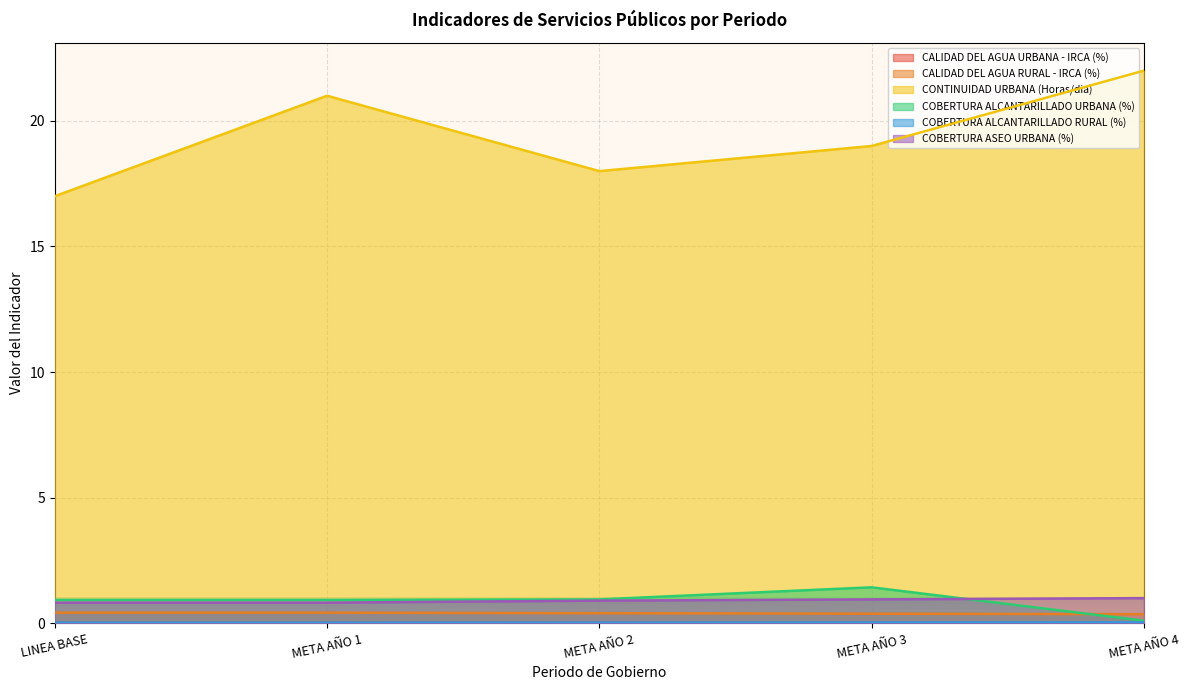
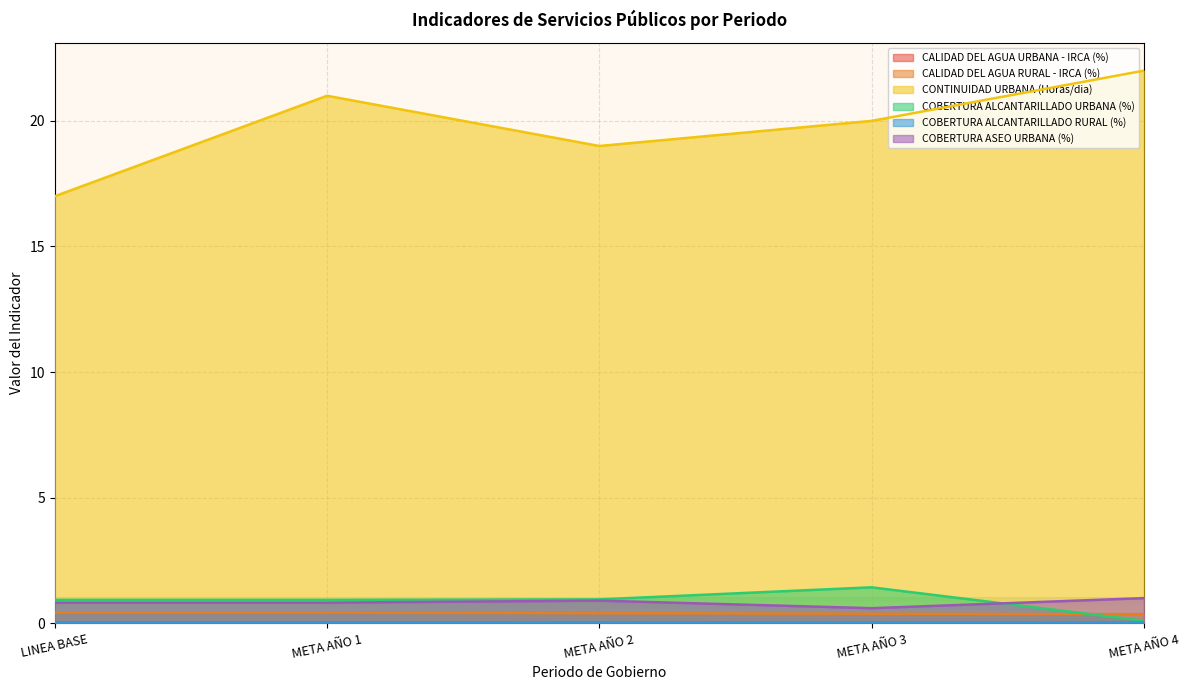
CONTINUIDAD URBANA (Horas/dia), META AÑO 2: 18 -> 19
CONTINUIDAD URBANA (Horas/dia), META AÑO 3: 19 -> 20
COBERTURA ASEO URBANA (%), META AÑO 3: 1.0 -> 0.6
